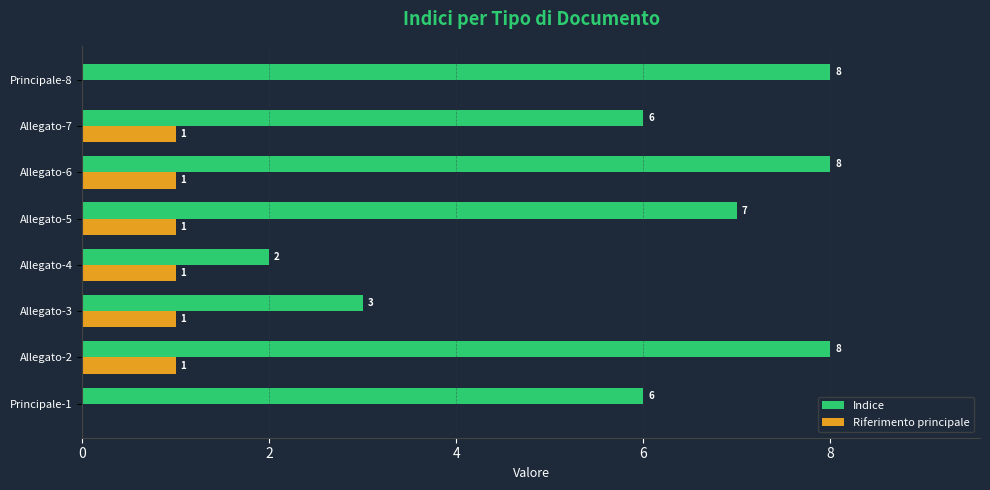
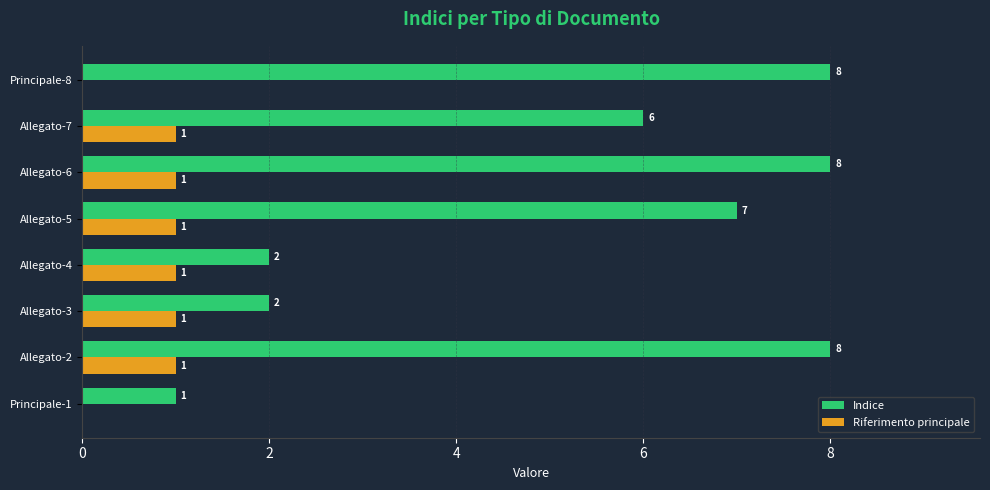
Indice, Allegato-3: 3 -> 2
Indice, Principale-1: 6 -> 1
